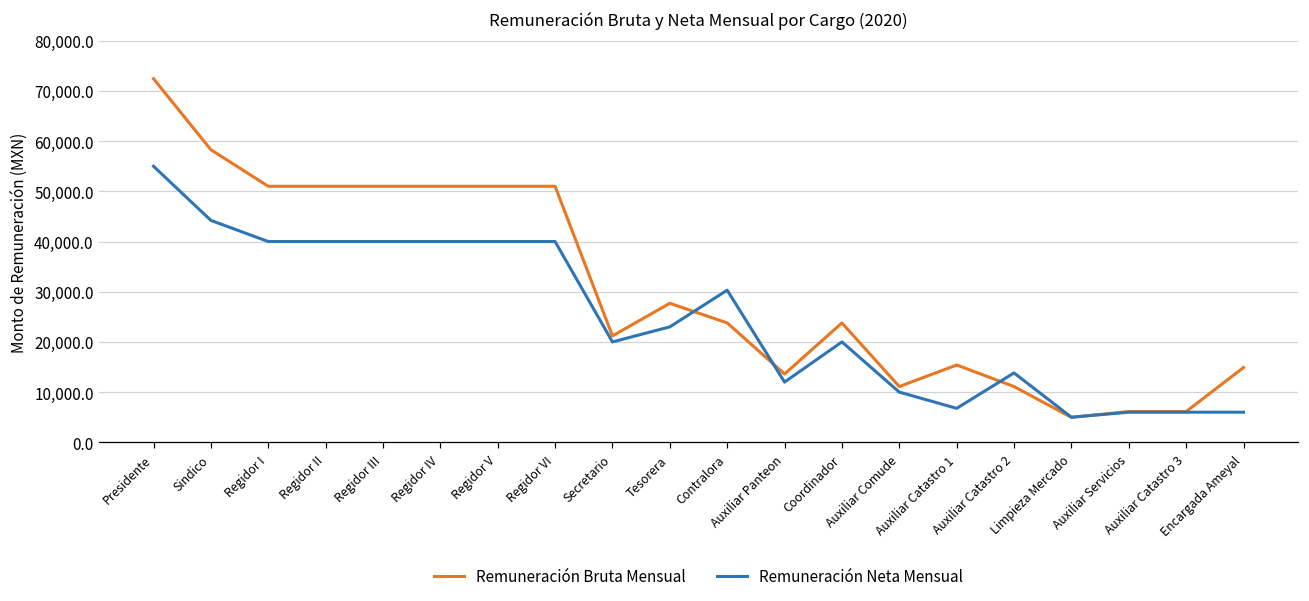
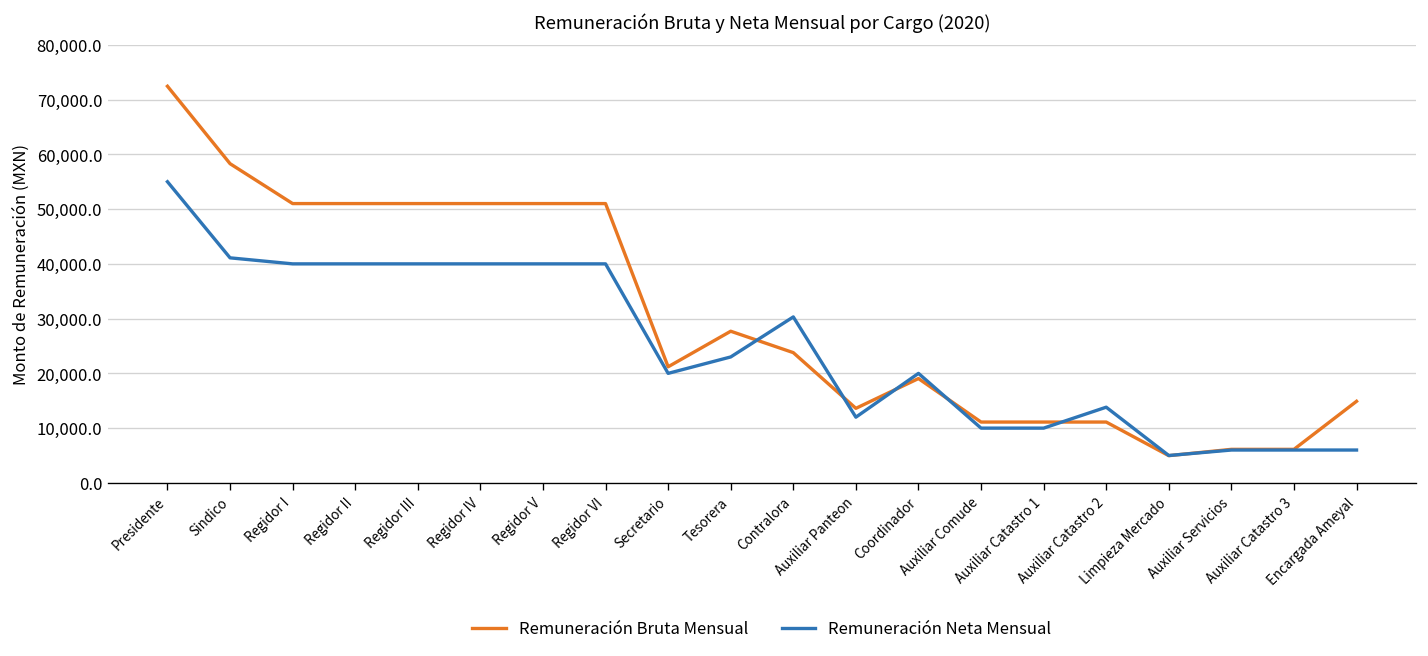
Remuneración Neta Mensual, Sindico: 44,000 -> 41,000
Remuneración Bruta Mensual, Coordinador: 24,000 -> 19,000
Remuneración Bruta Mensual, Auxiliar Catastro 1: 15,000 -> 11,000
Remuneración Neta Mensual, Auxiliar Catastro 1: 7,000 -> 10,000
